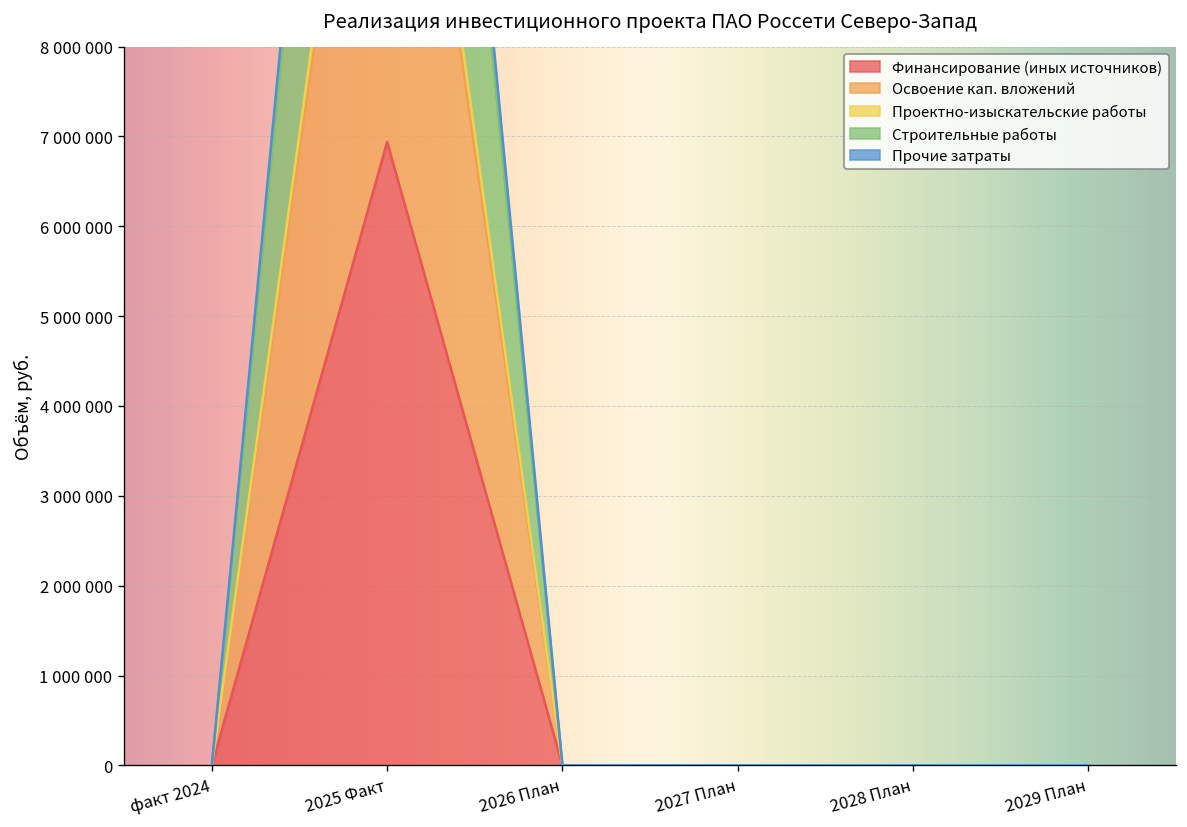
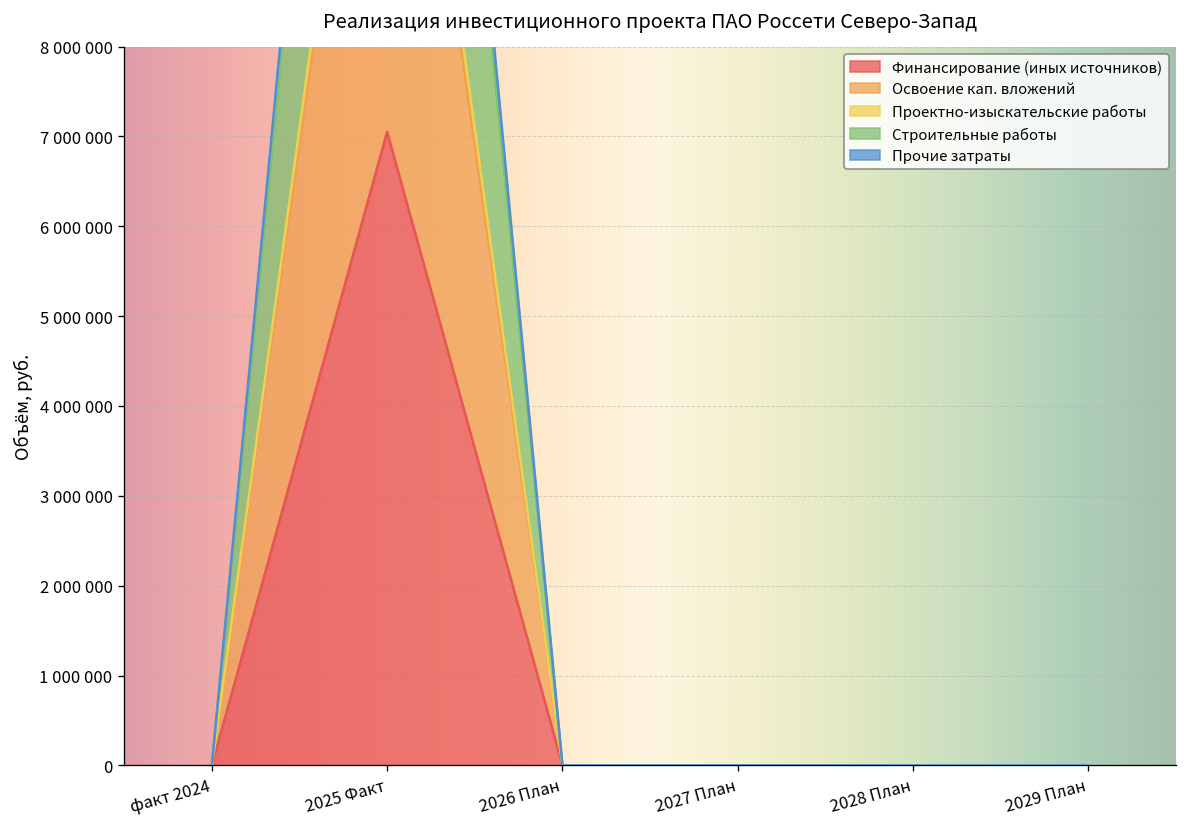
Финансирование (иных источников), 2025 Факт: 6900000 -> 7100000
